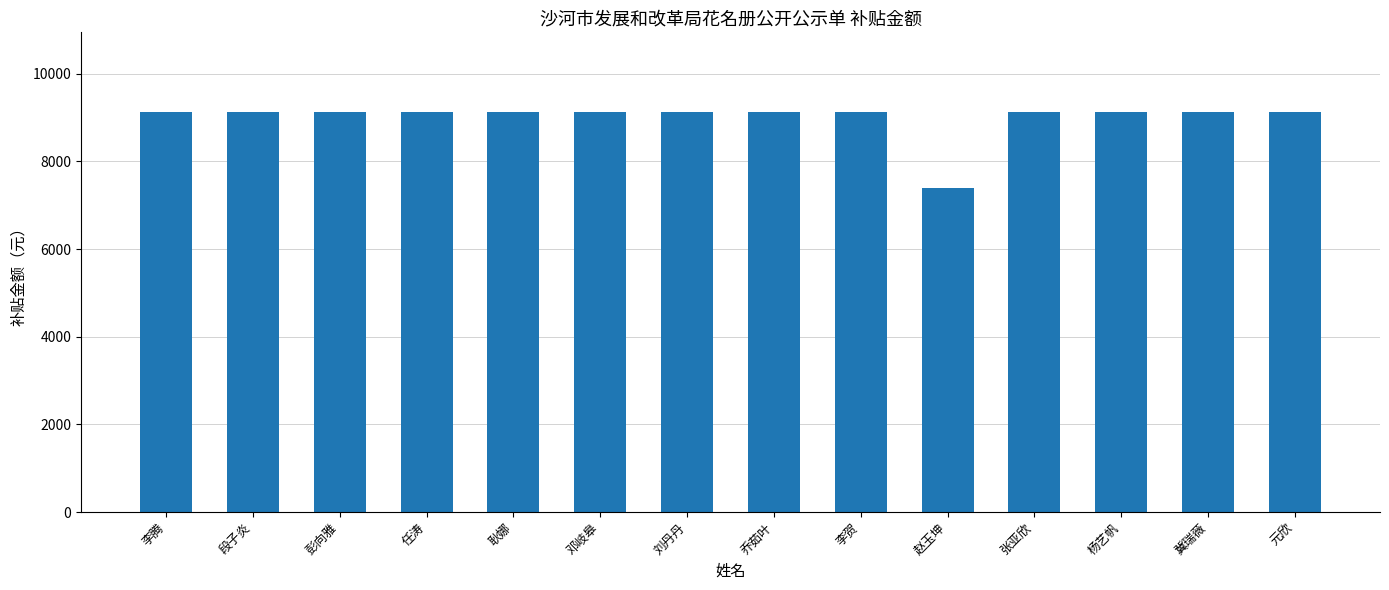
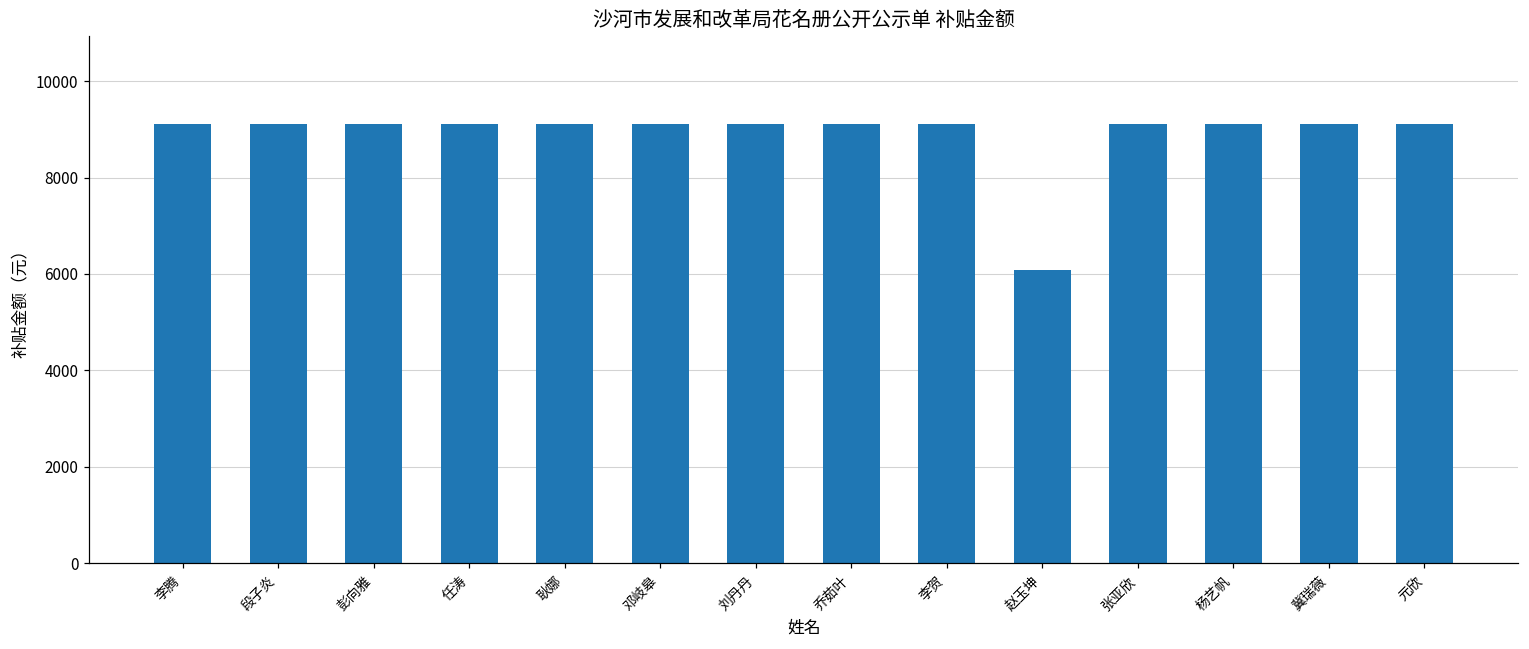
赵玉坤: 7400 -> 6100
